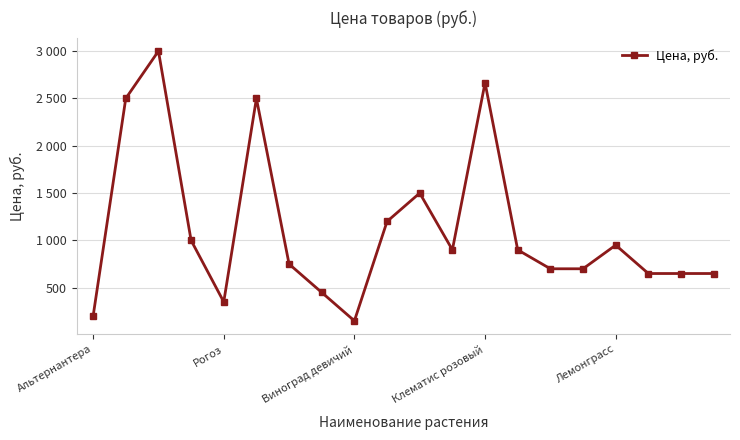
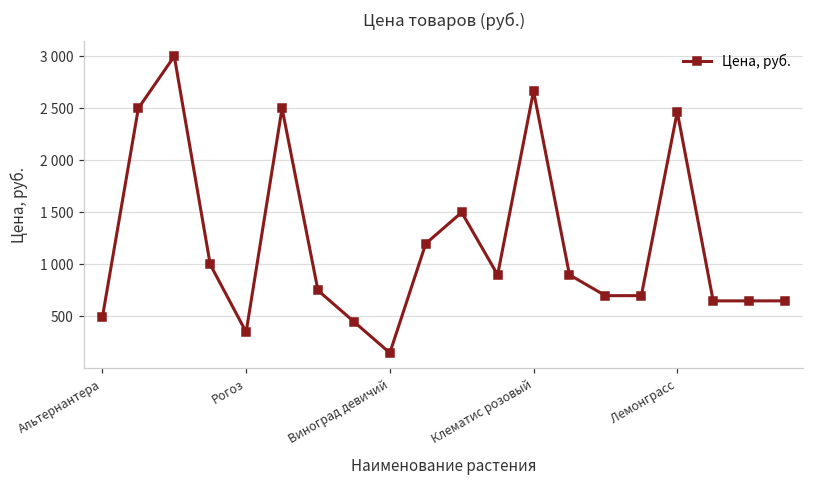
Альтернантера: 200 -> 500
Лемонграсс: 1000 -> 2500
